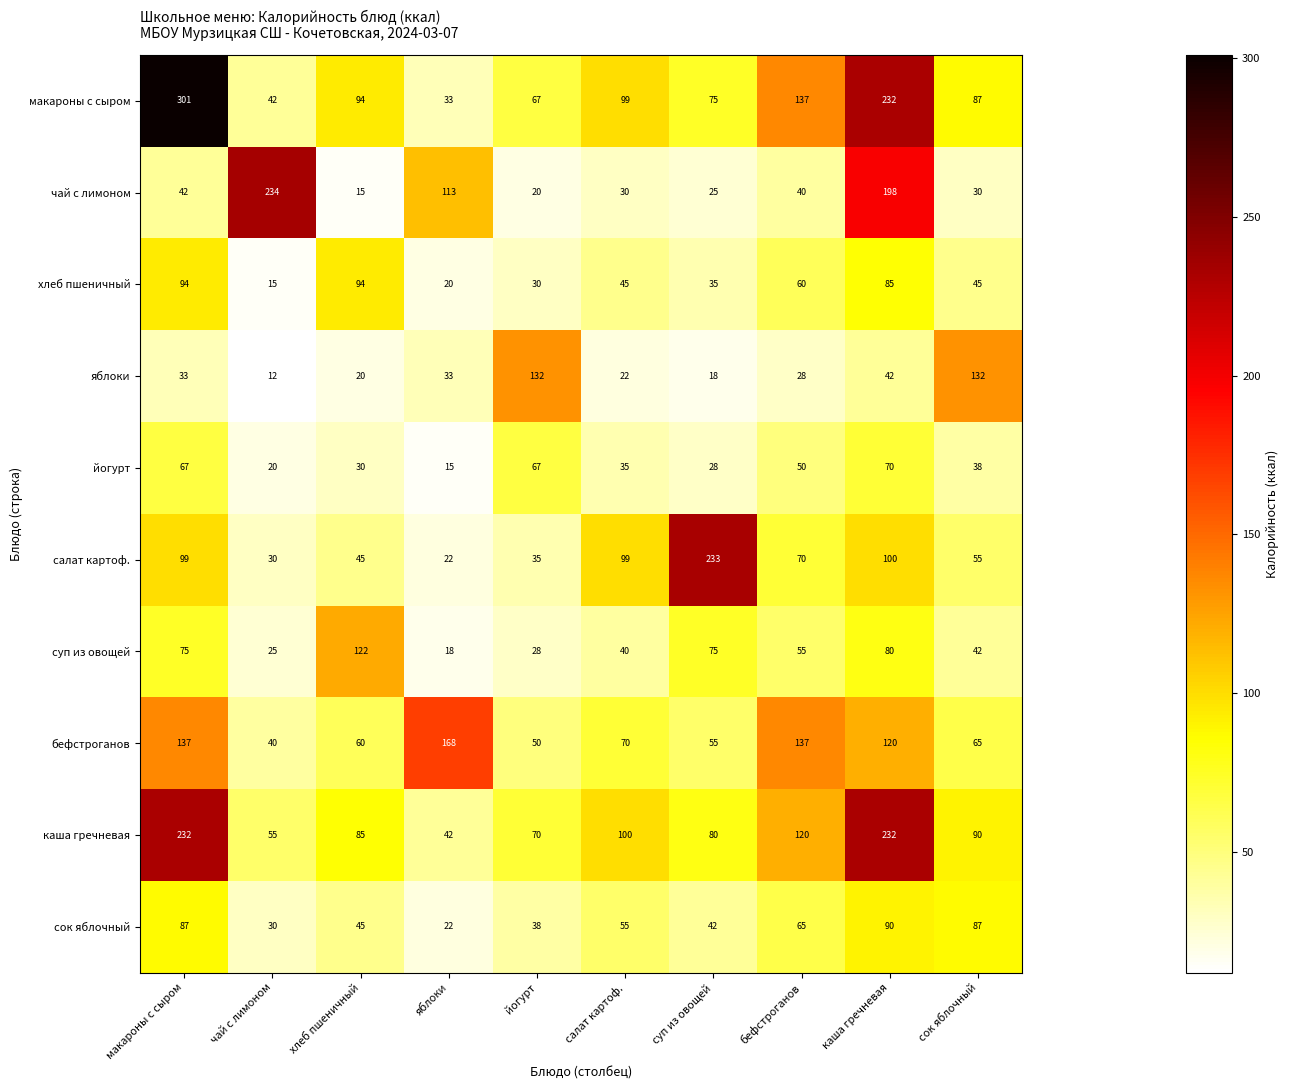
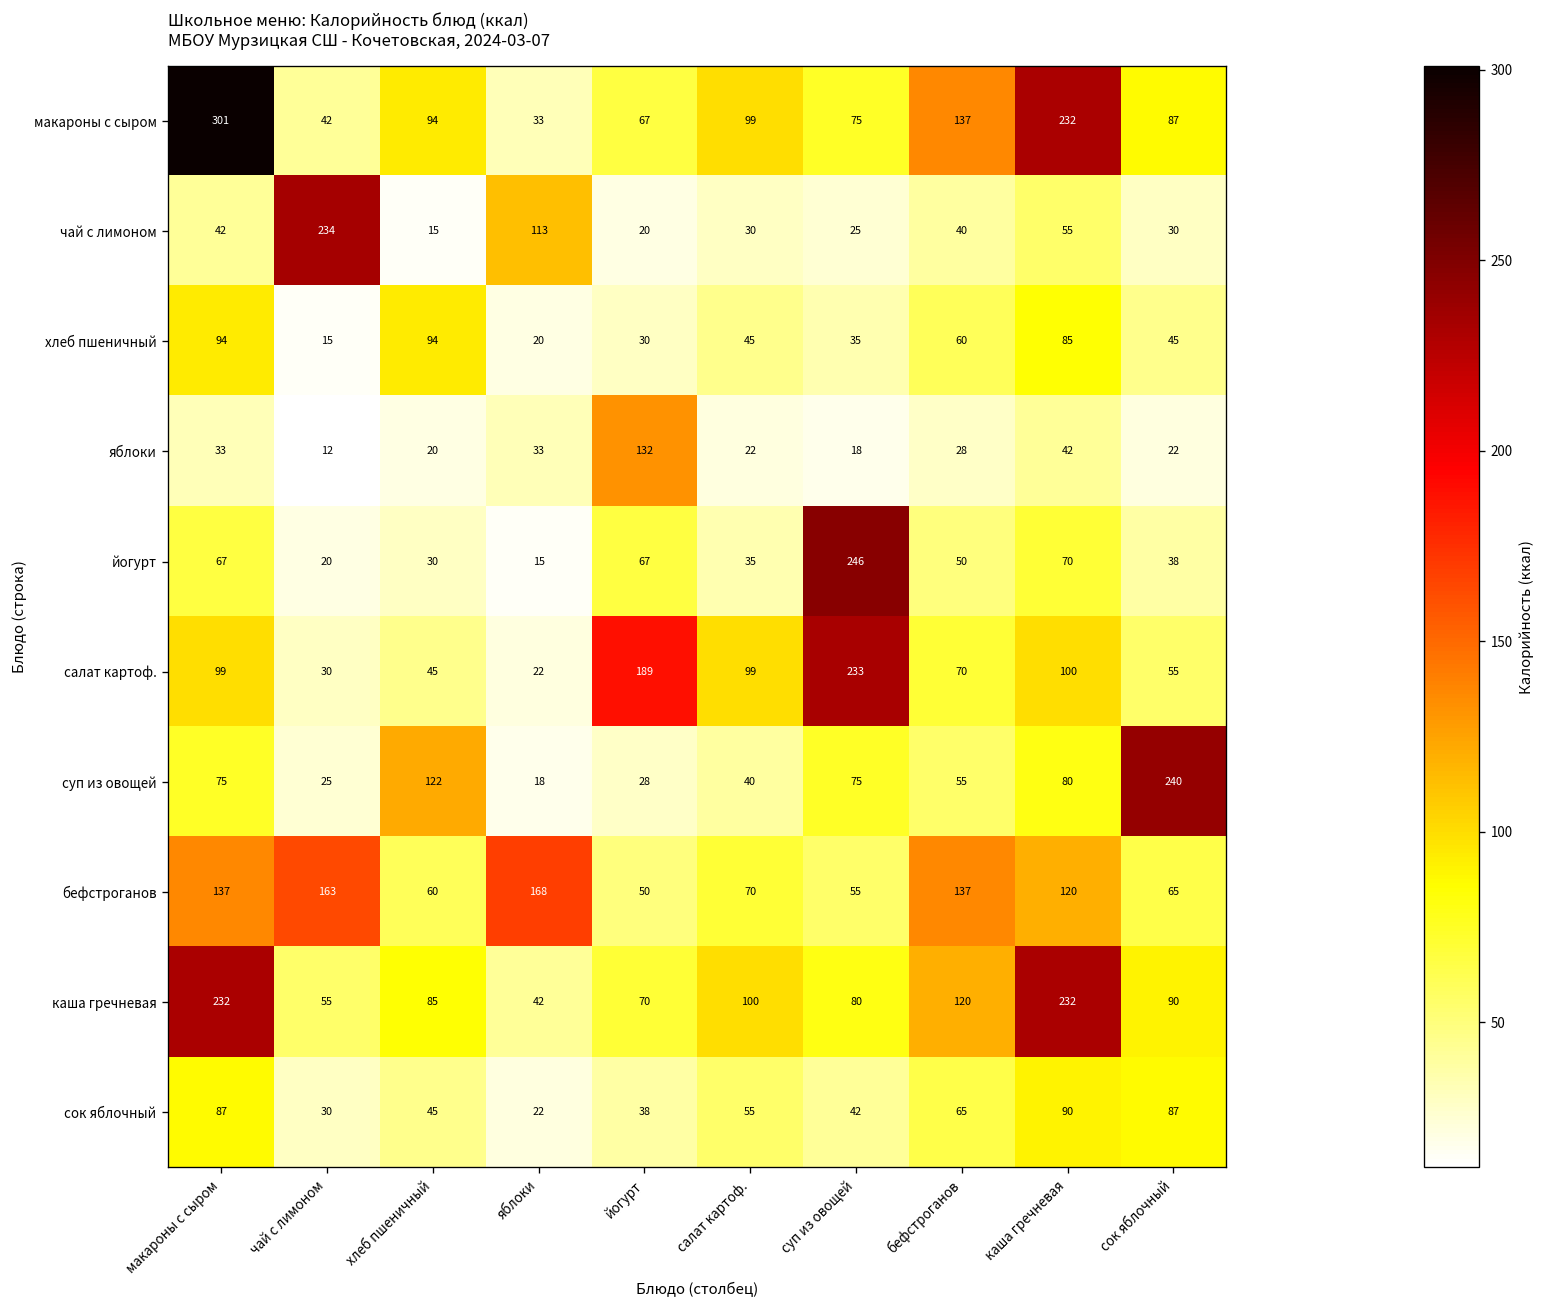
чай с лимоном, каша гречневая: 198 -> 55
яблоки, сок яблочный: 132 -> 22
йогурт, суп из овощей: 28 -> 246
салат картоф., йогурт: 35 -> 189
суп из овощей, сок яблочный: 42 -> 240
бефстроганов, чай с лимоном: 40 -> 163
